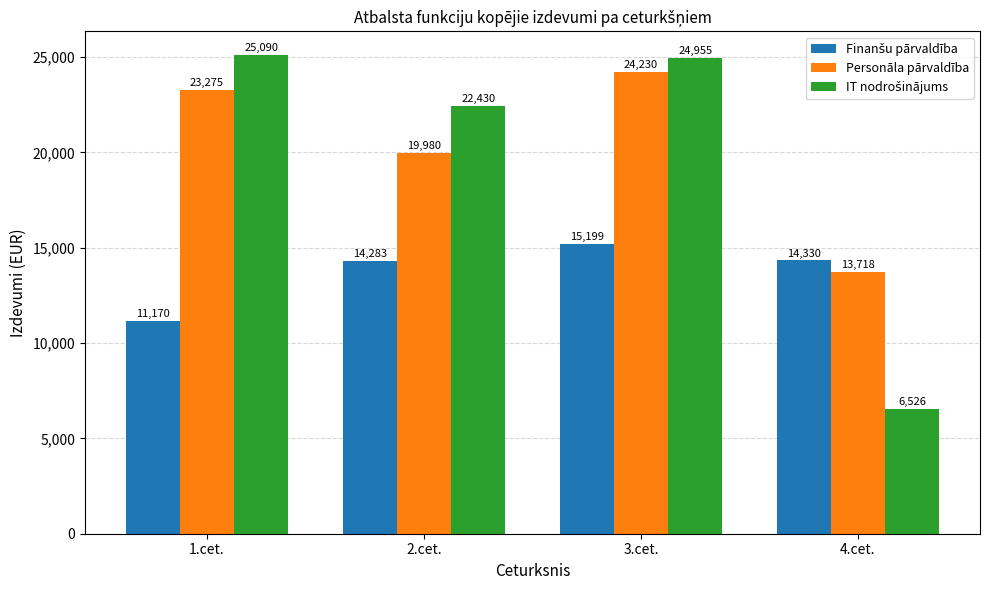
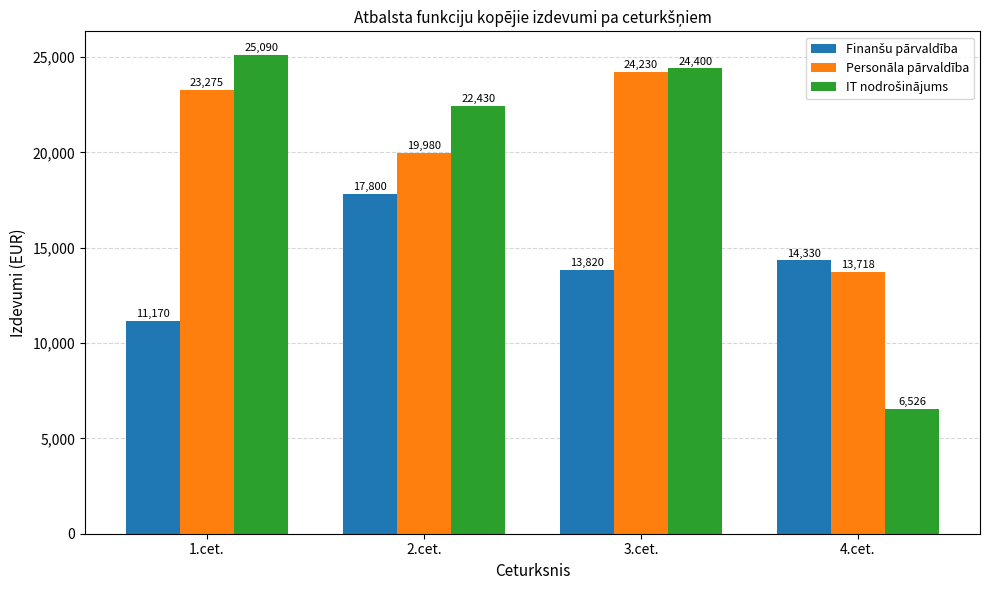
Finanšu pārvaldība, 2.cet.: 14,283 -> 17,800
Finanšu pārvaldība, 3.cet.: 15,199 -> 13,820
IT nodrošinājums, 3.cet.: 24,955 -> 24,400
